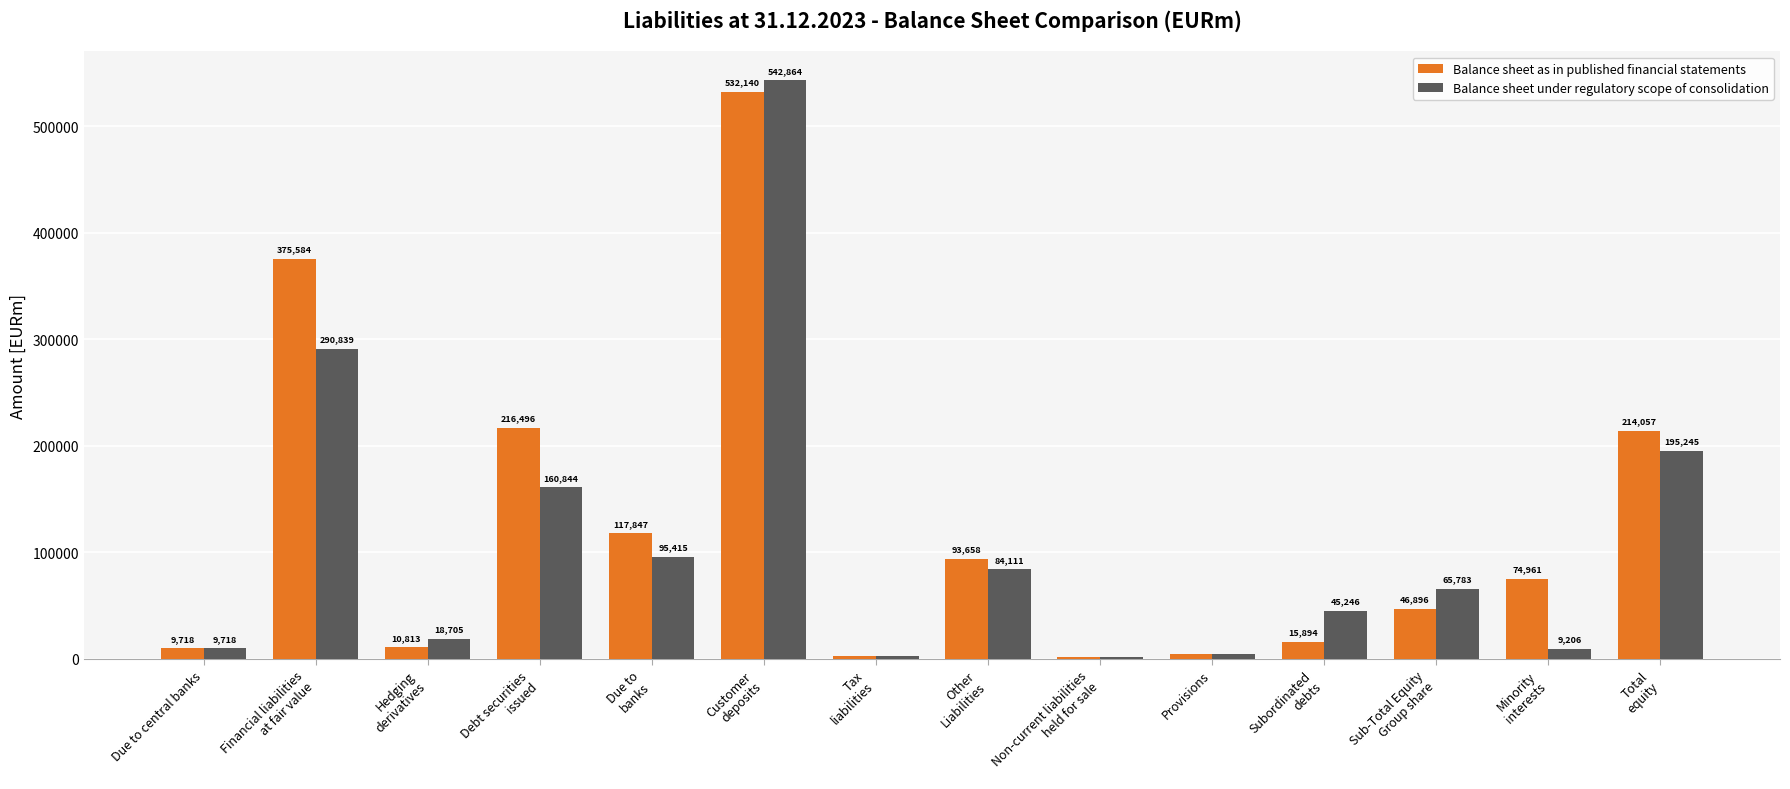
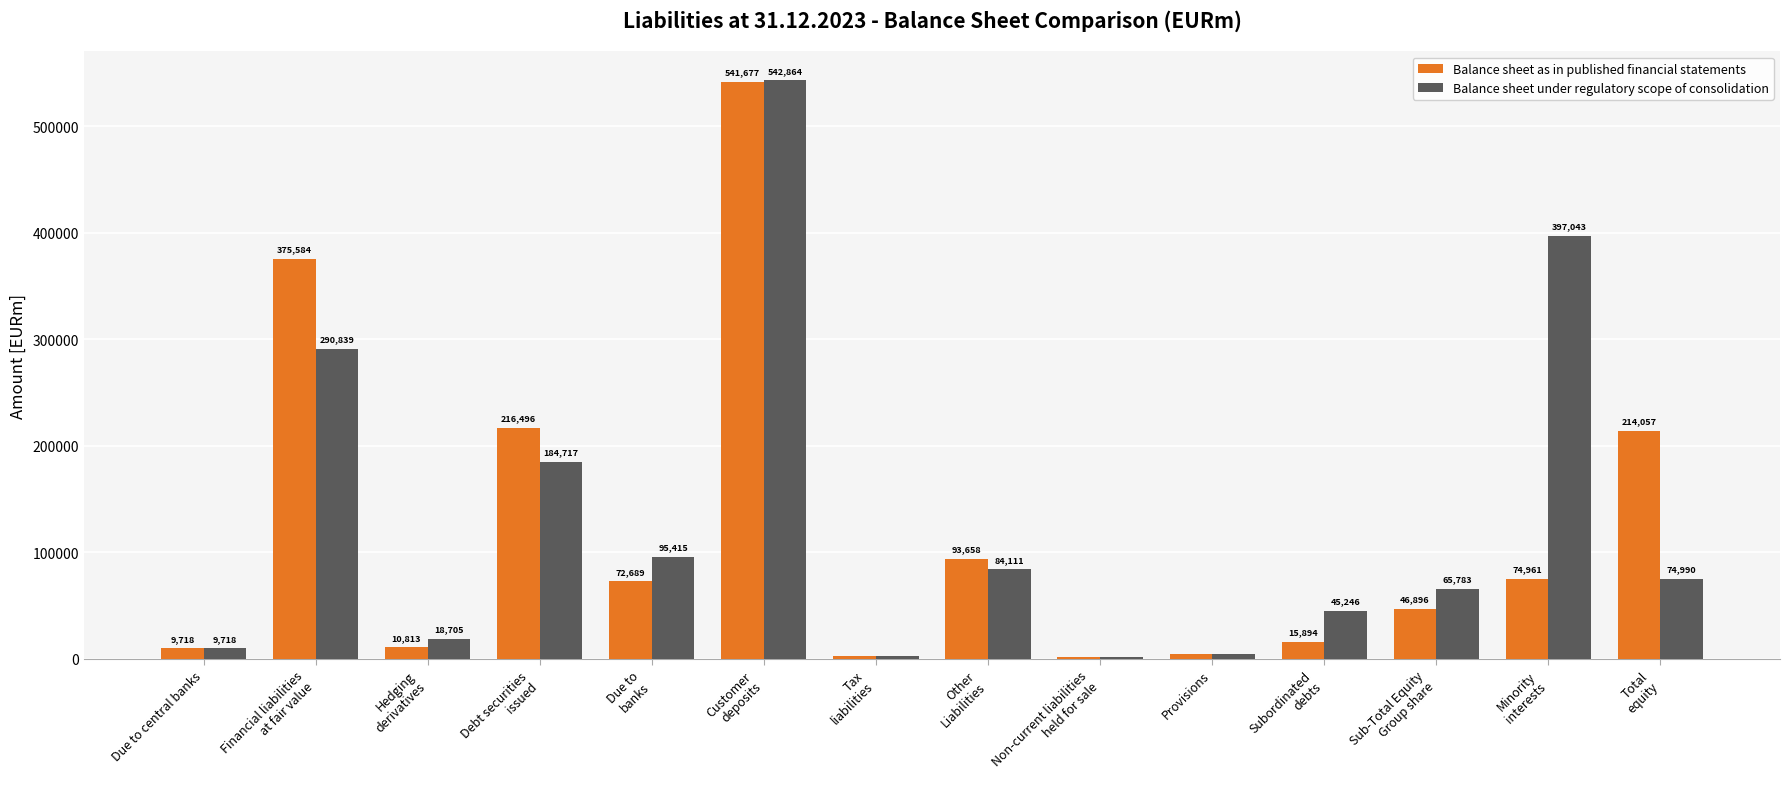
Balance sheet under regulatory scope of consolidation, Debt securities issued: 160,844 -> 184,717
Balance sheet as in published financial statements, Due to banks: 117,847 -> 72,689
Balance sheet as in published financial statements, Customer deposits: 532,140 -> 541,677
Balance sheet under regulatory scope of consolidation, Minority interests: 9,206 -> 397,043
Balance sheet under regulatory scope of consolidation, Total equity: 195,245 -> 74,990
